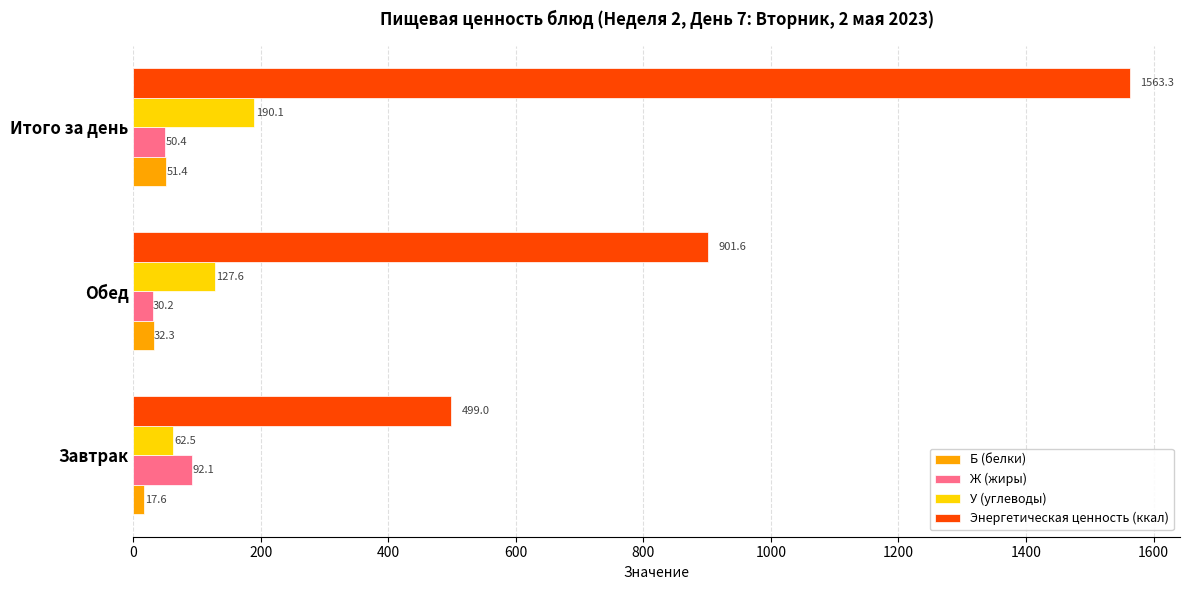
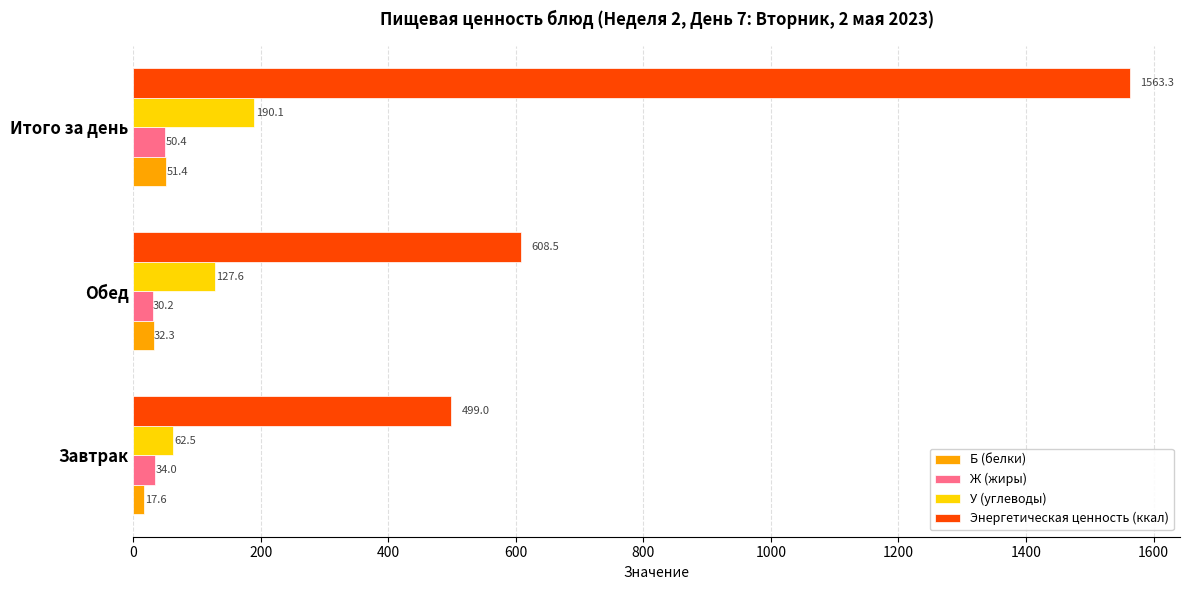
Энергетическая ценность (ккал), Обед: 901.6 -> 608.5
Ж (жиры), Завтрак: 92.1 -> 34.0
